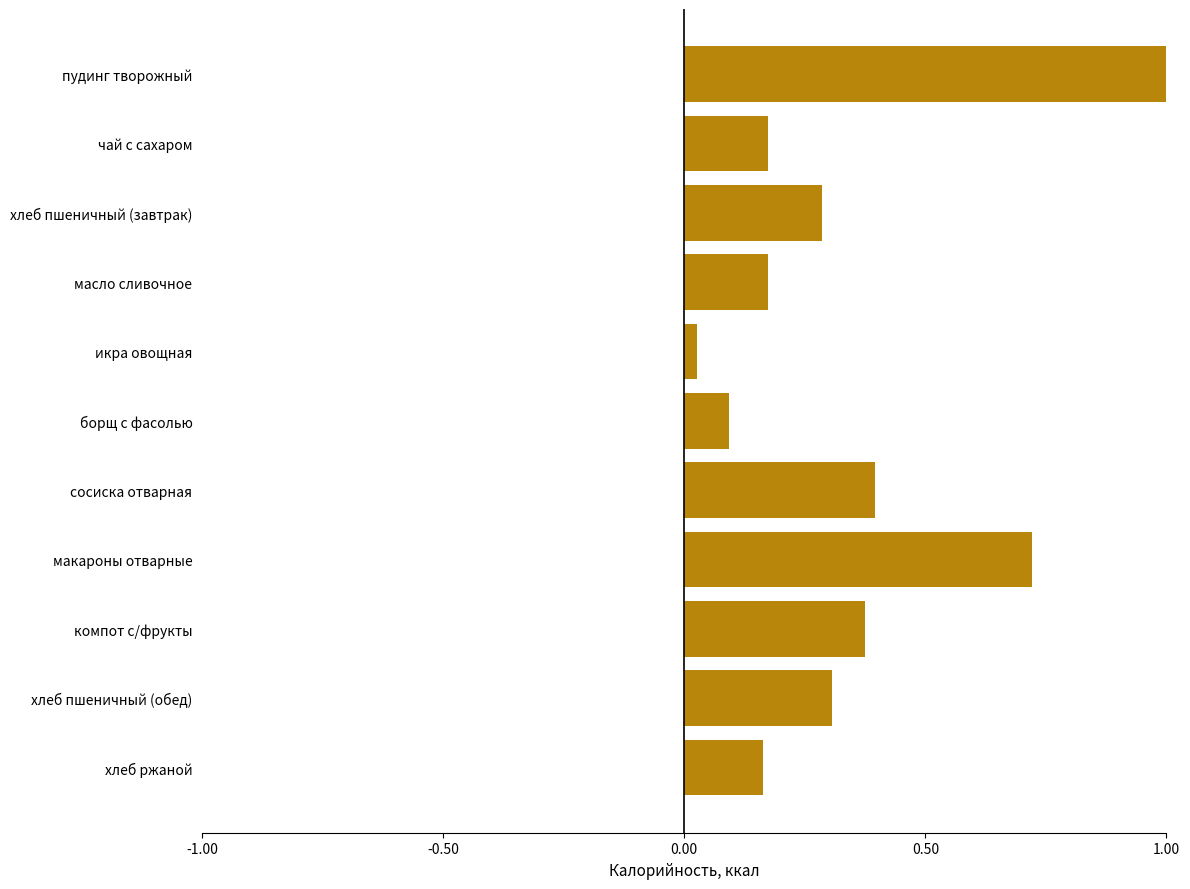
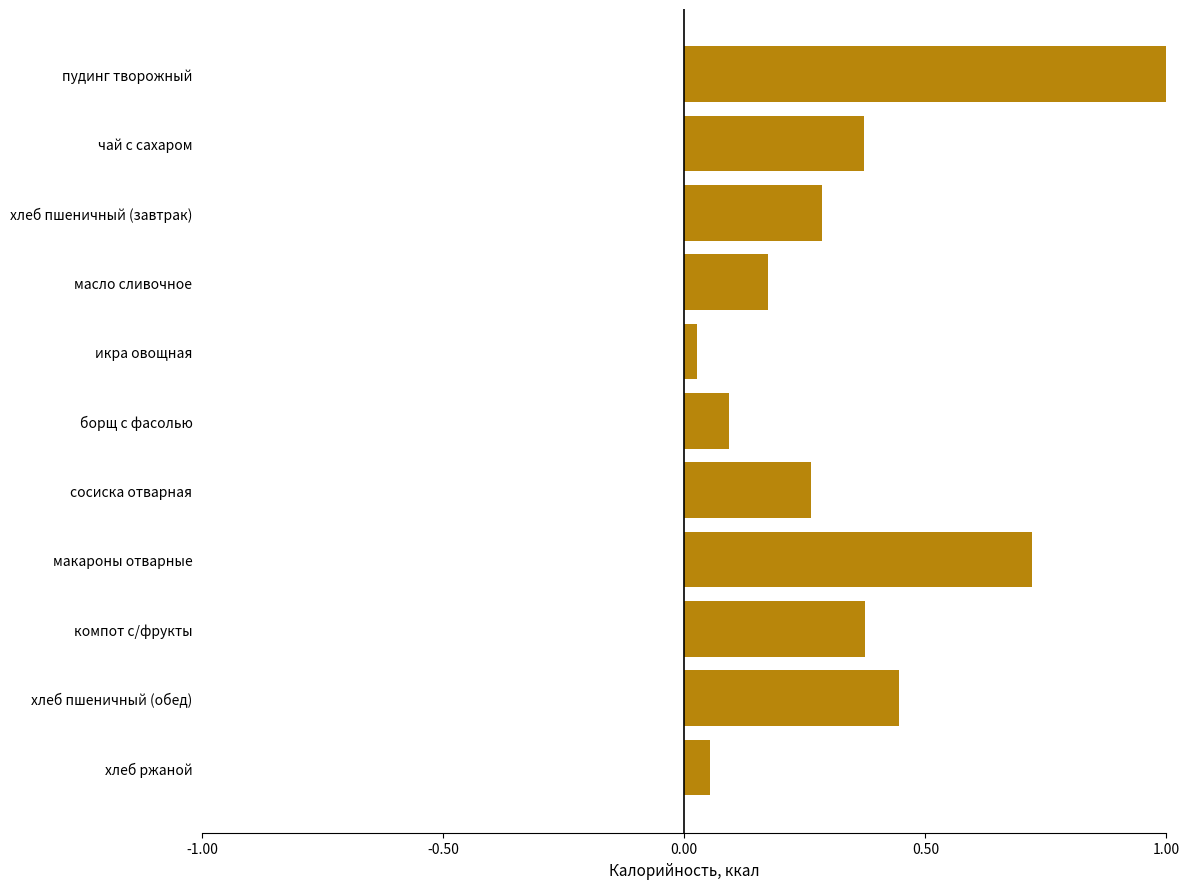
чай с сахаром: 0.17 -> 0.37
сосиска отварная: 0.40 -> 0.26
хлеб пшеничный (обед): 0.31 -> 0.45
хлеб ржаной: 0.16 -> 0.05
